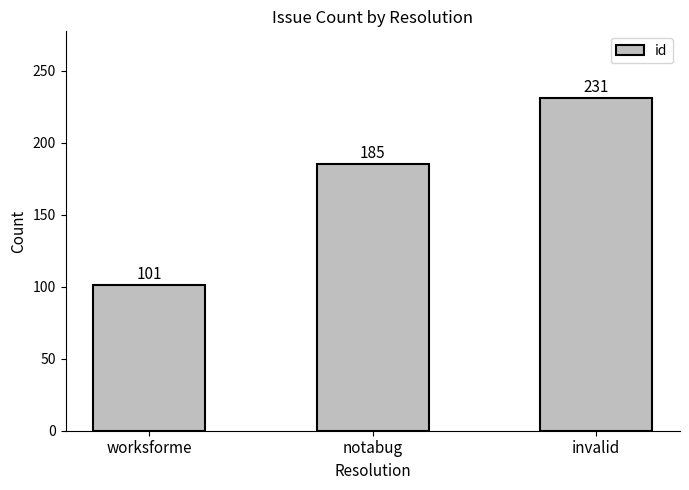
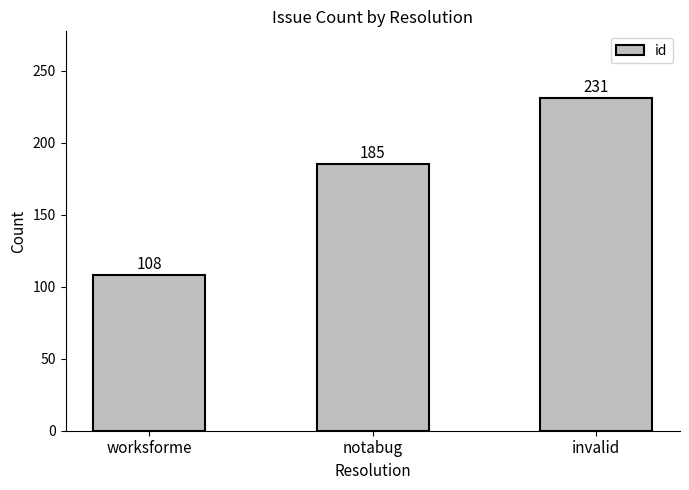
worksforme: 101 -> 108
